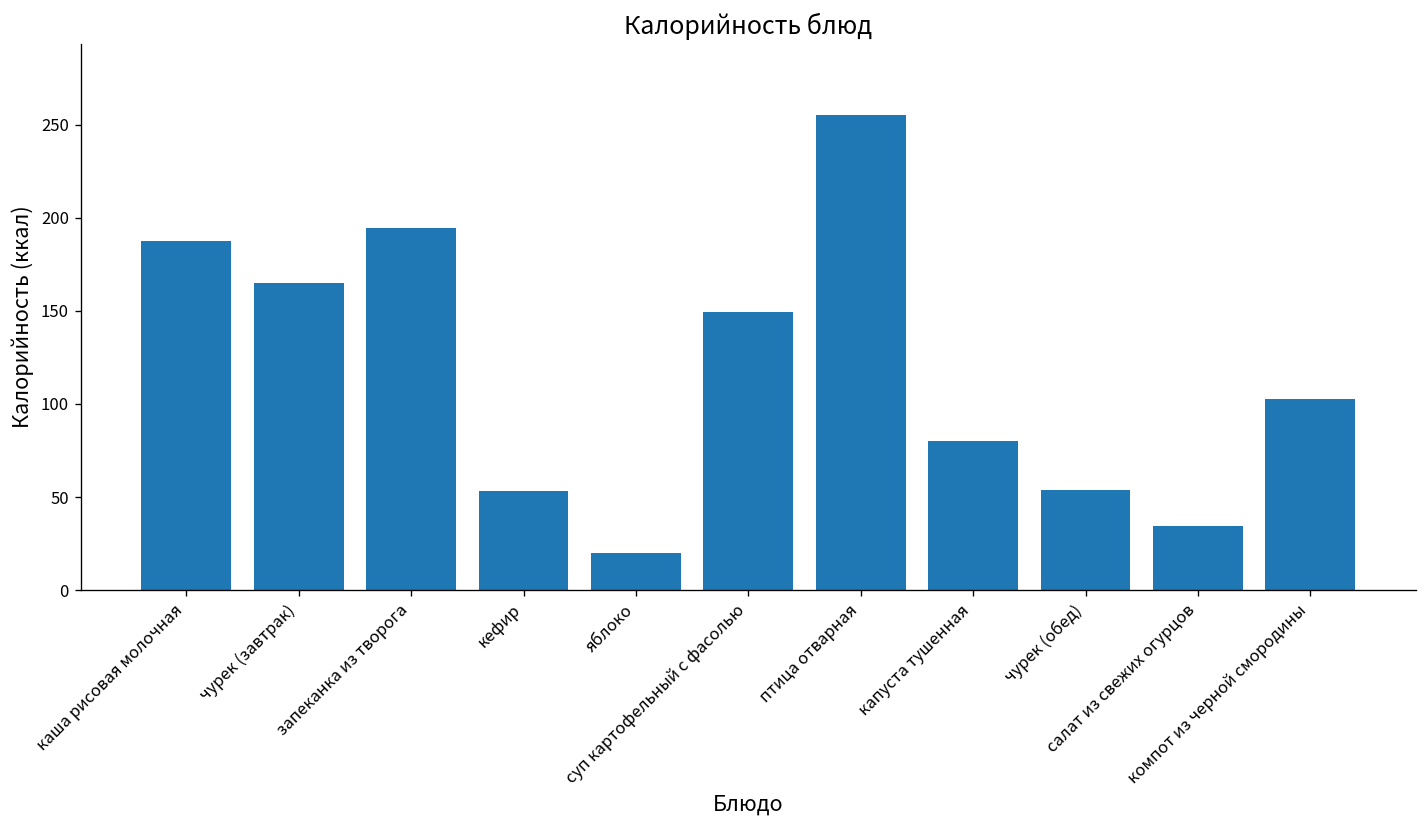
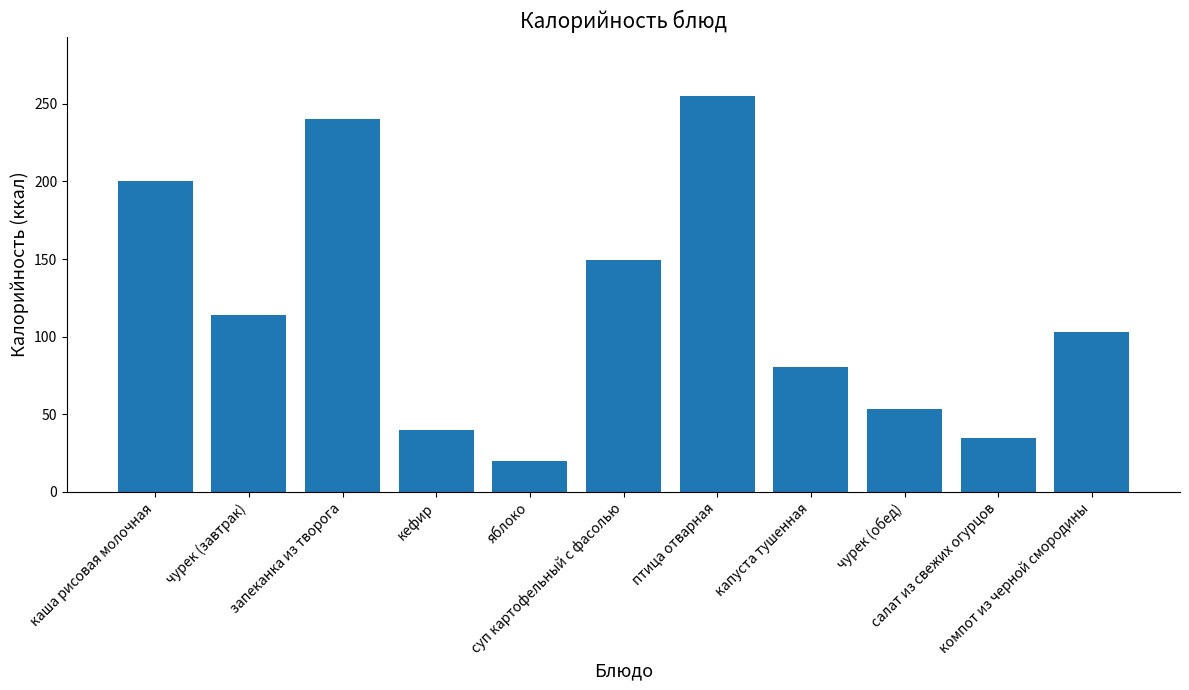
каша рисовая молочная: 188 -> 201
чурек (завтрак): 165 -> 114
запеканка из творога: 195 -> 240
кефир: 53 -> 40
